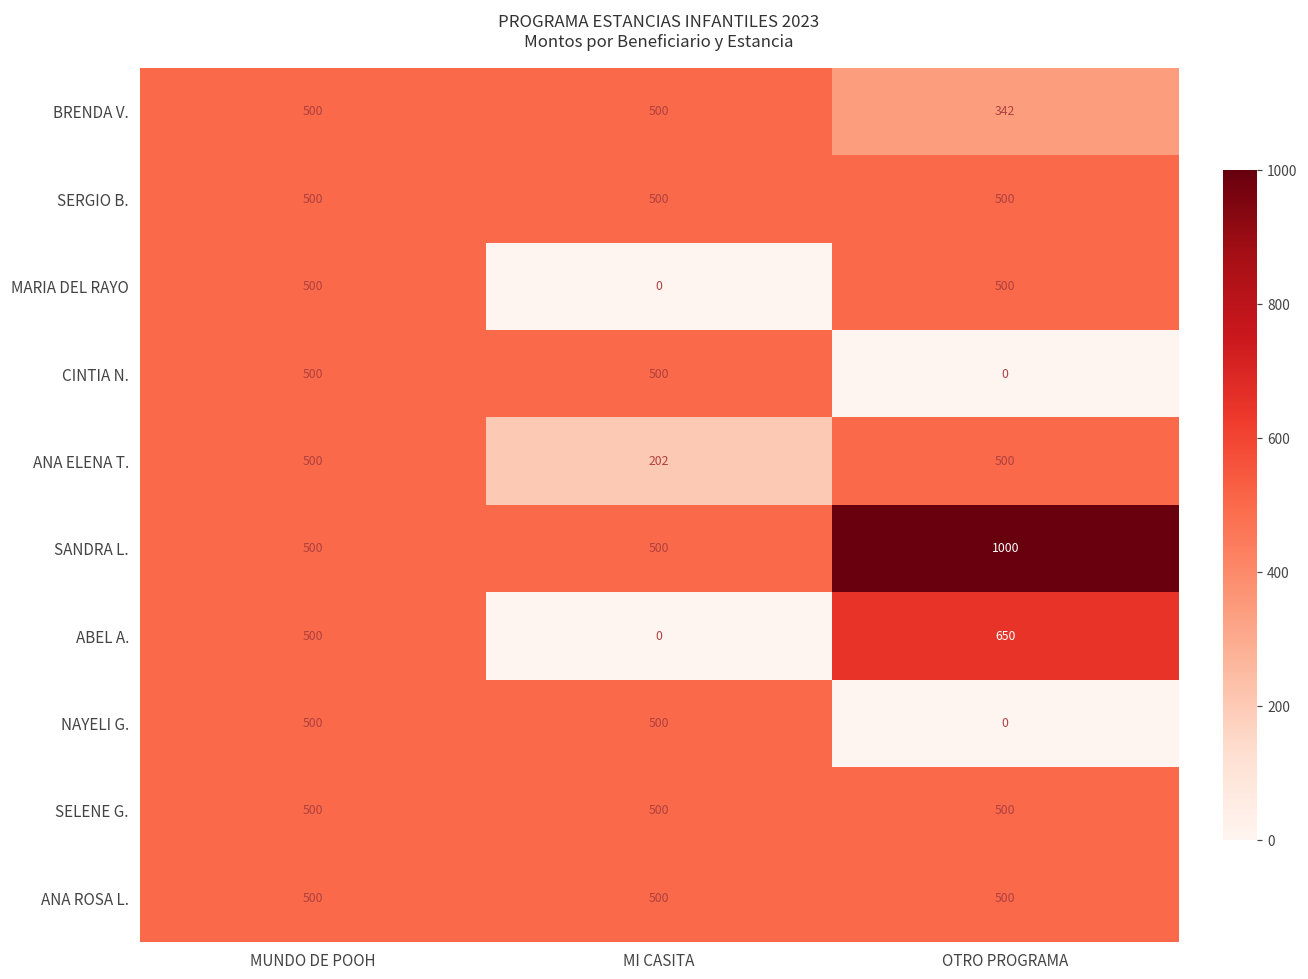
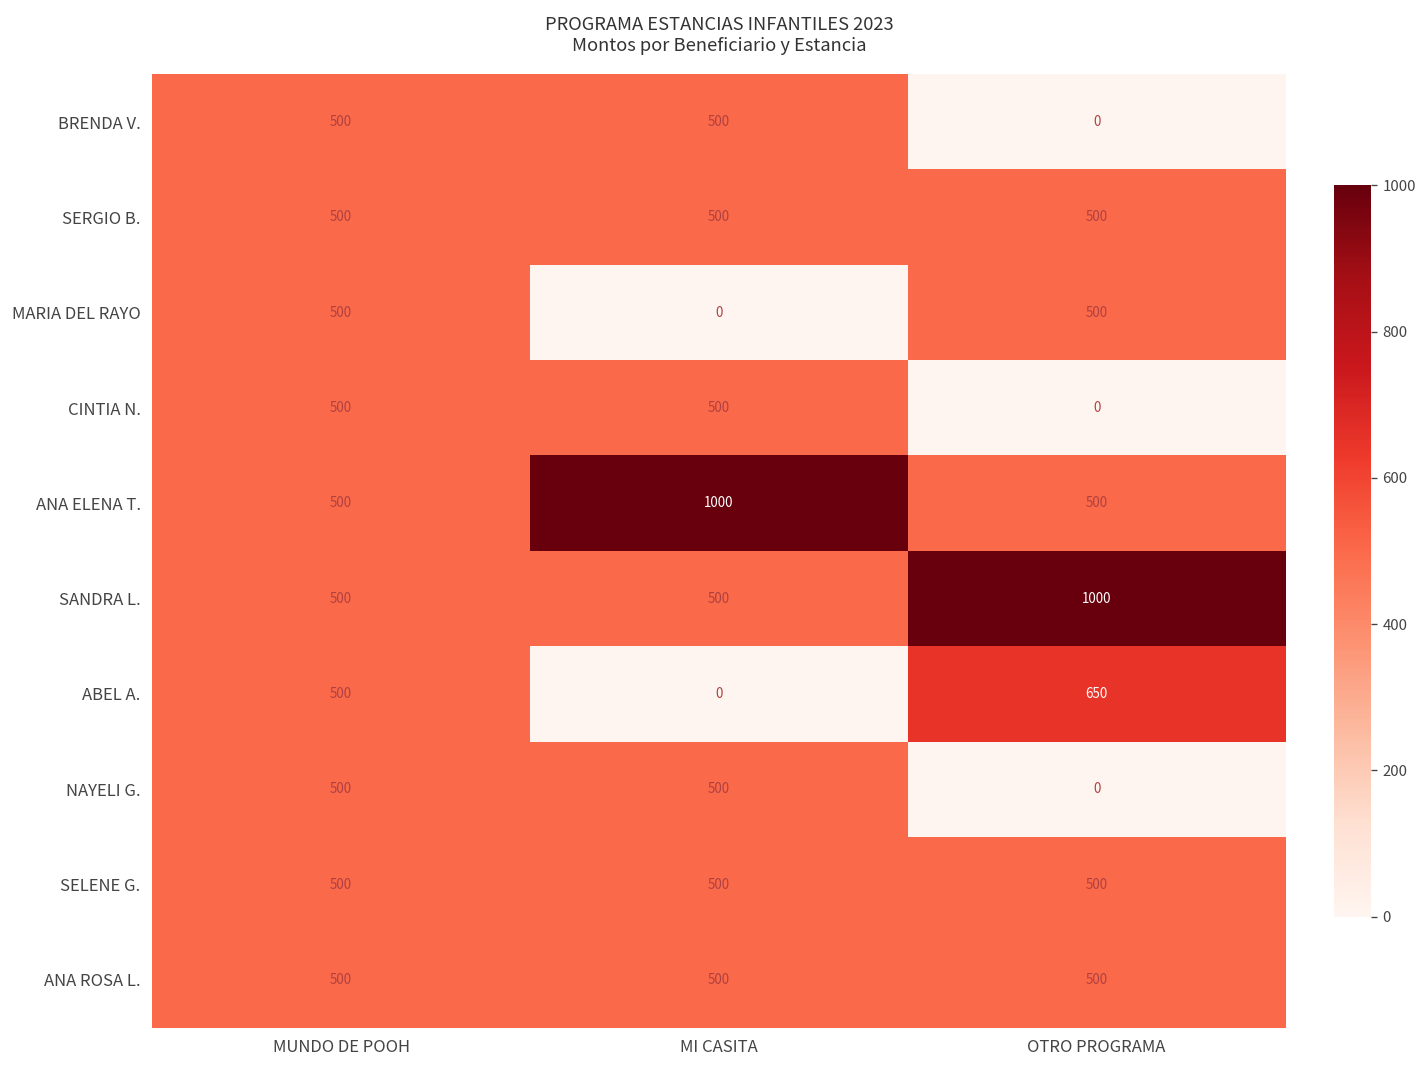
BRENDA V., OTRO PROGRAMA: 342 -> 0
ANA ELENA T., MI CASITA: 202 -> 1000
